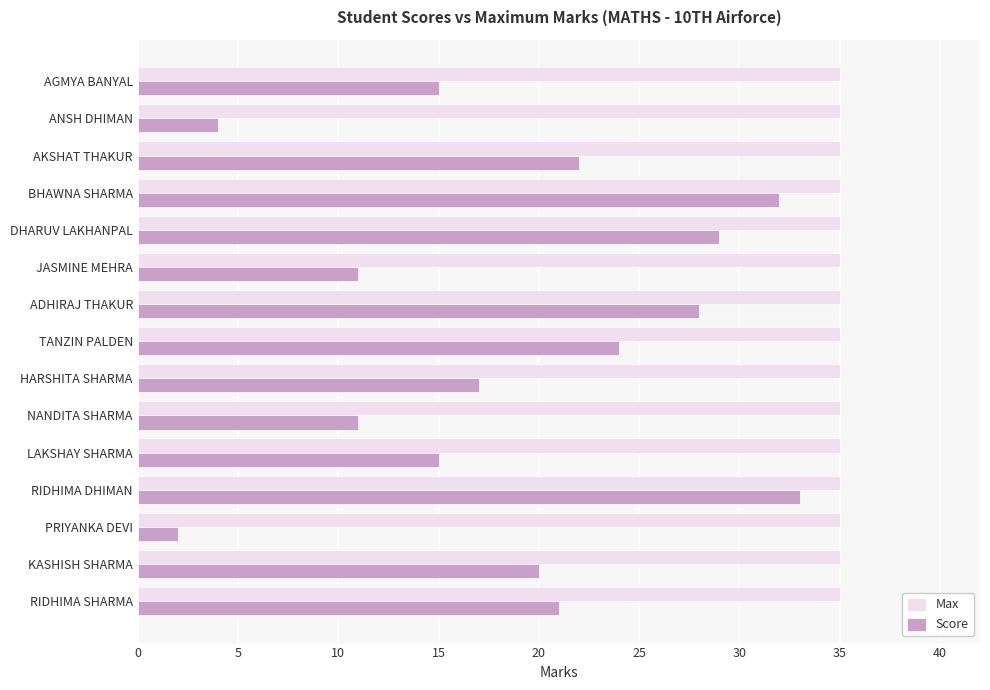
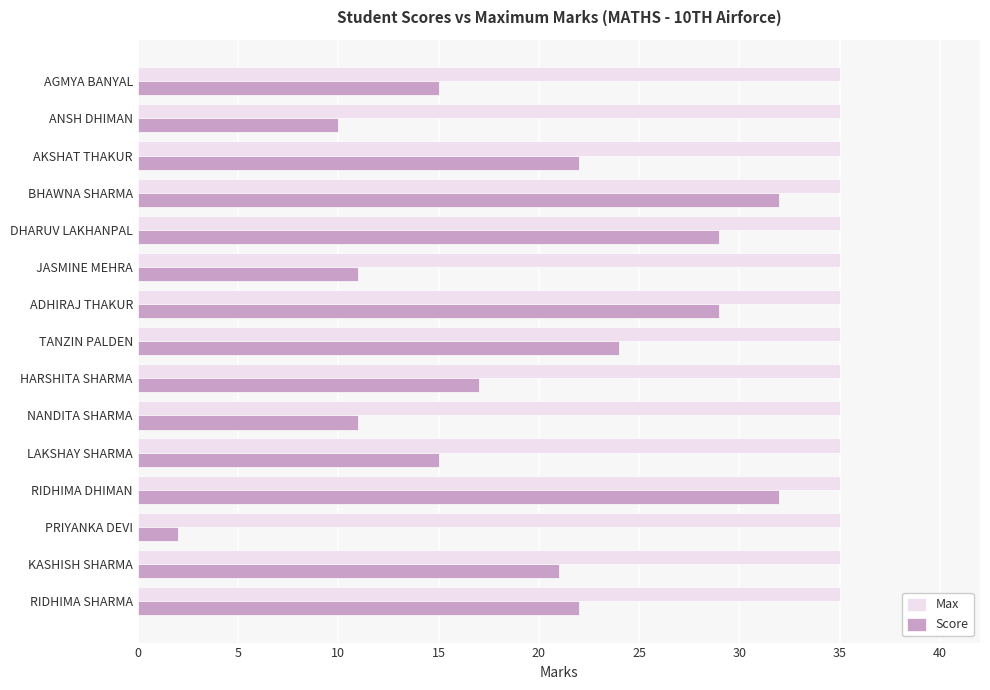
Score, ANSH DHIMAN: 4 -> 10
Score, ADHIRAJ THAKUR: 28 -> 29
Score, RIDHIMA DHIMAN: 33 -> 32
Score, KASHISH SHARMA: 20 -> 21
Score, RIDHIMA SHARMA: 21 -> 22
